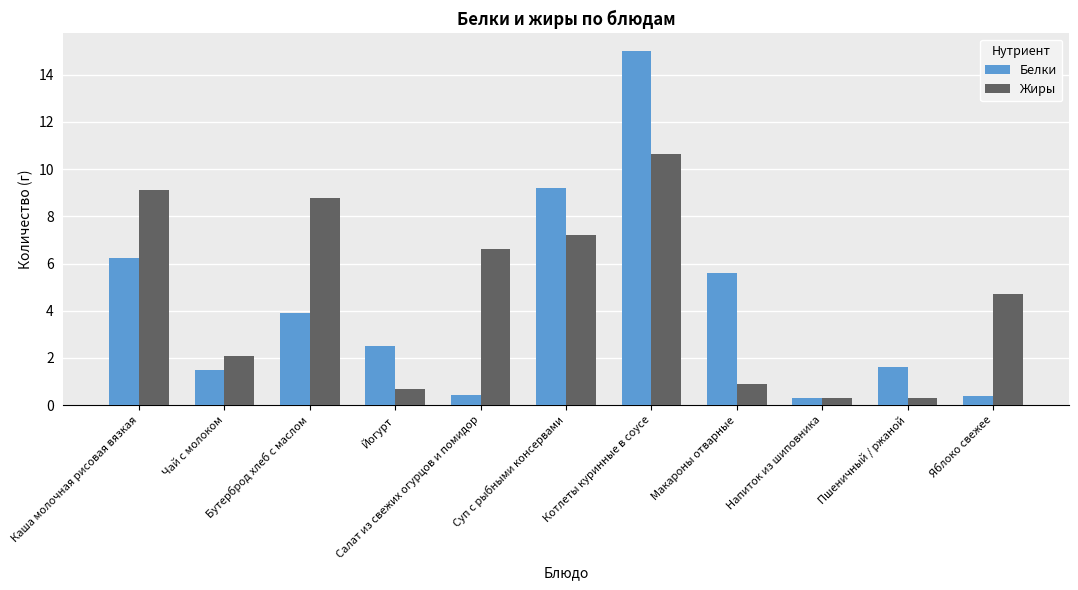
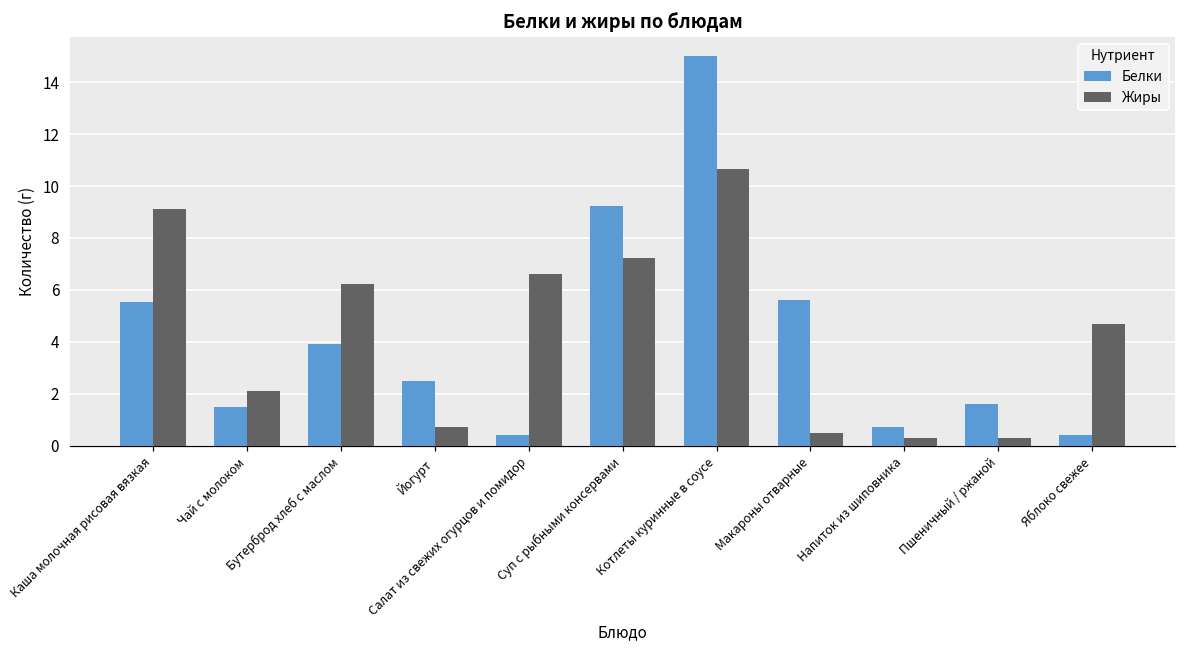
Белки, Каша молочная рисовая вязкая: 6.3 -> 5.5
Жиры, Бутерброд хлеб с маслом: 8.8 -> 6.2
Жиры, Макароны отварные: 0.9 -> 0.5
Белки, Напиток из шиповника: 0.3 -> 0.7
